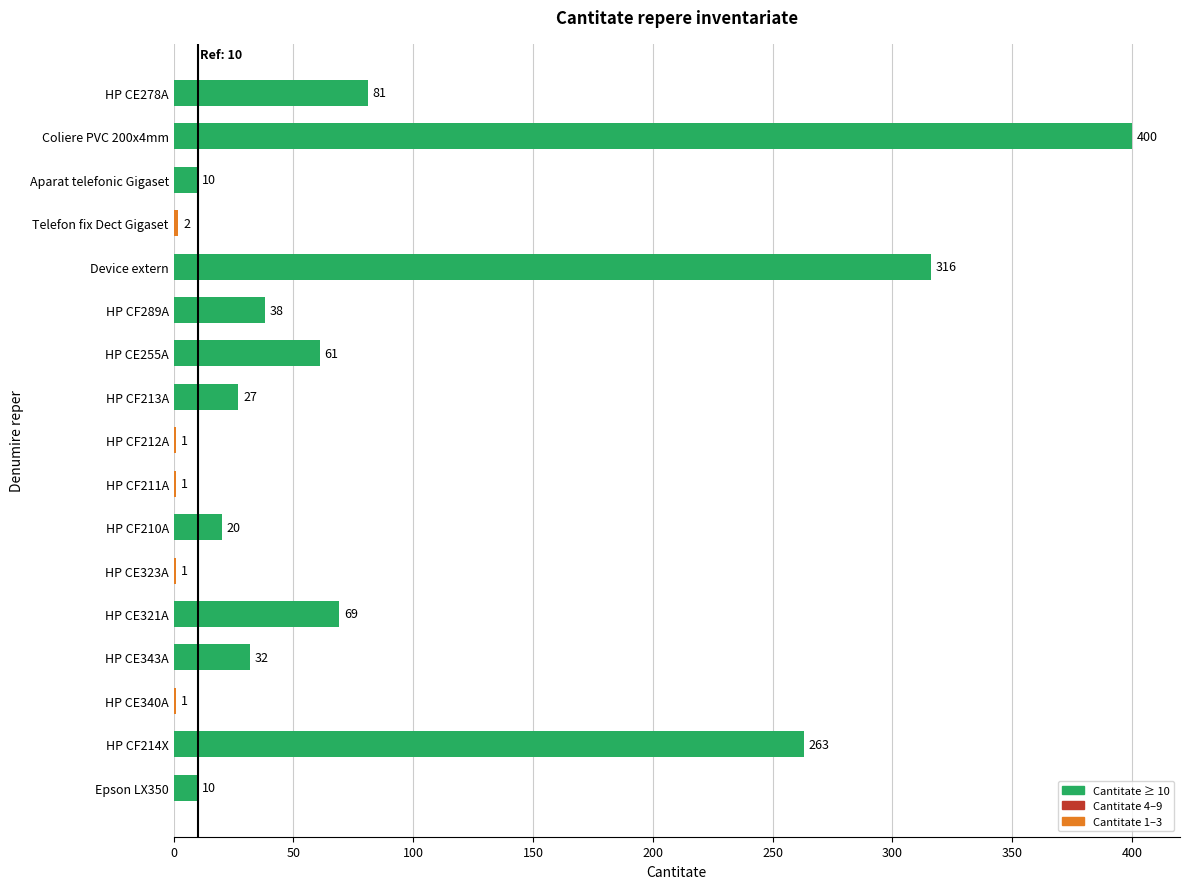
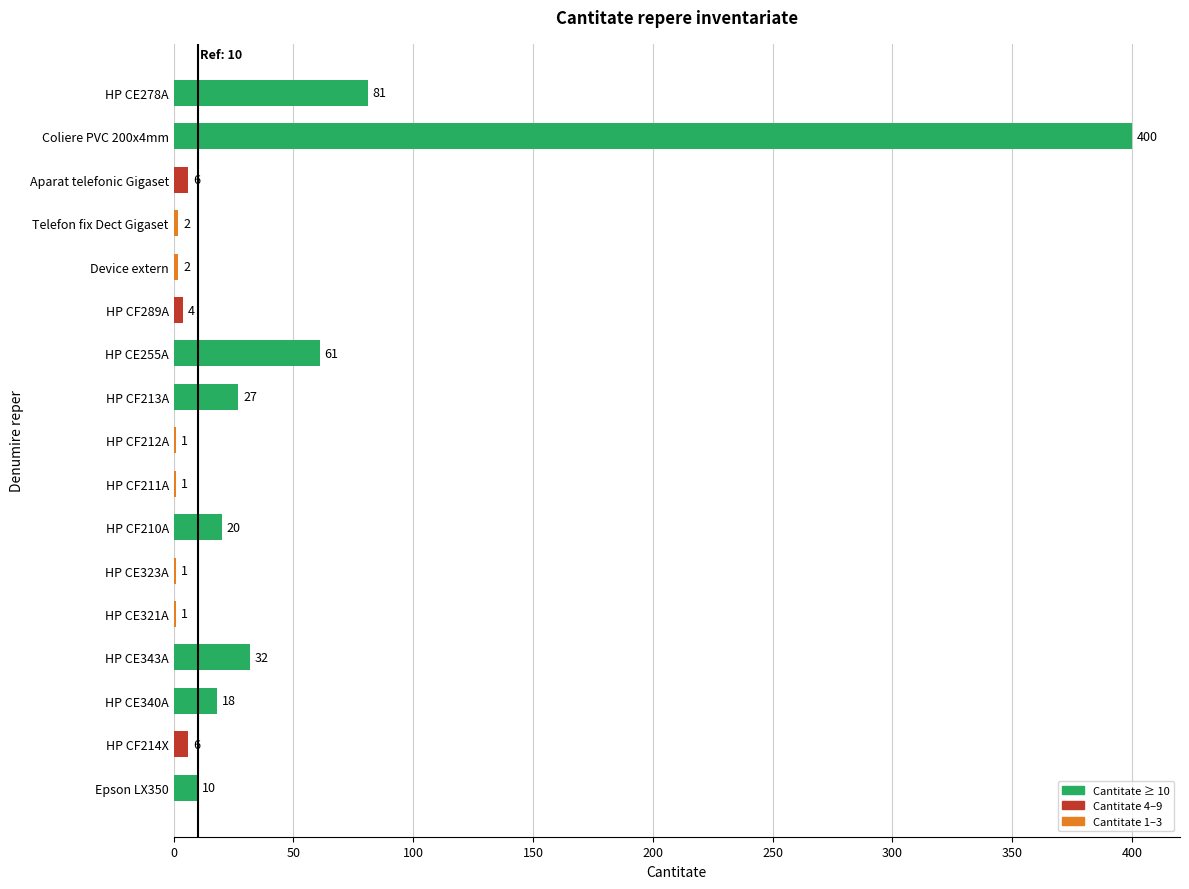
Aparat telefonic Gigaset: 10 -> 6
Device extern: 316 -> 2
HP CF289A: 38 -> 4
HP CE321A: 69 -> 1
HP CE340A: 1 -> 18
HP CF214X: 263 -> 6
